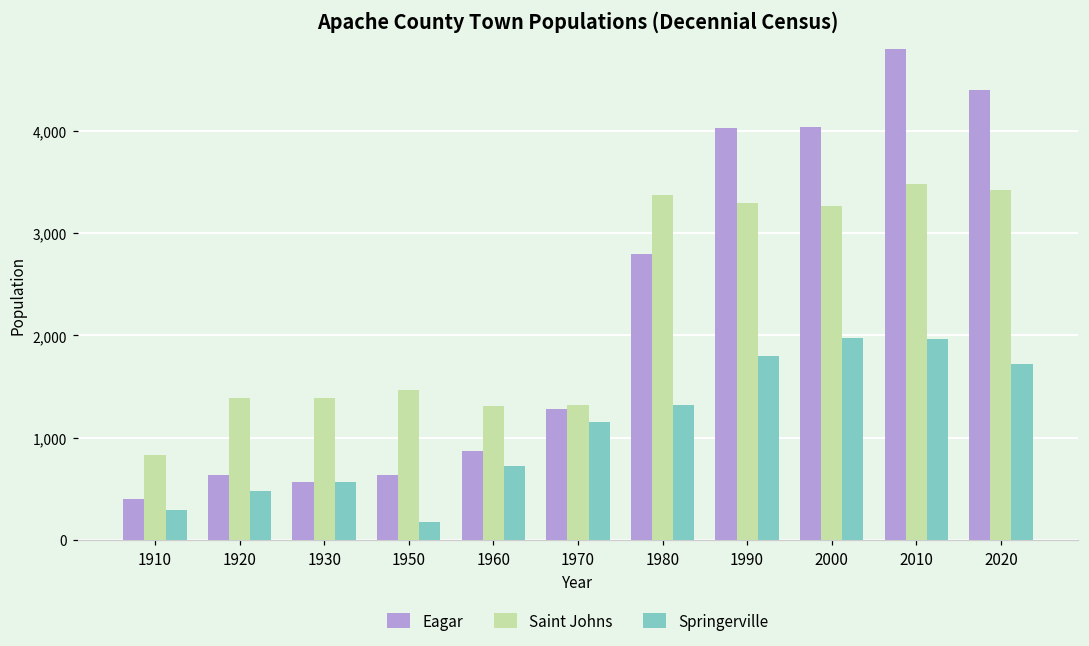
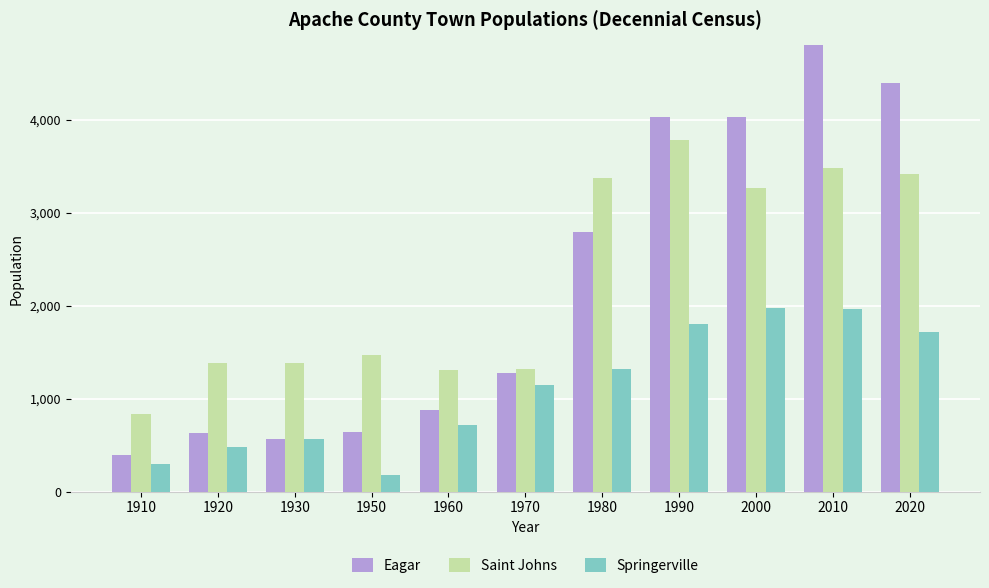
Saint Johns, 1990: 3,300 -> 3,800
